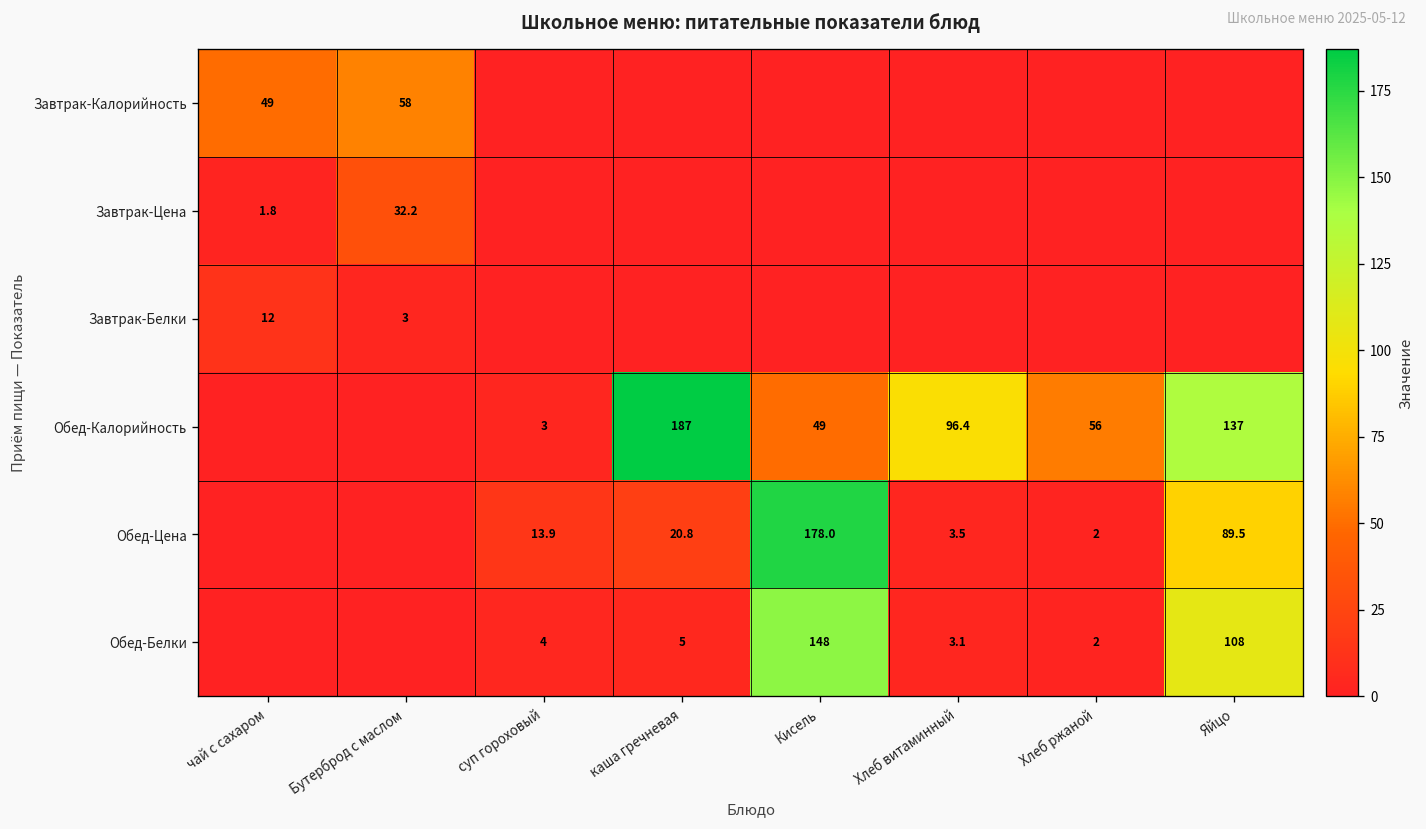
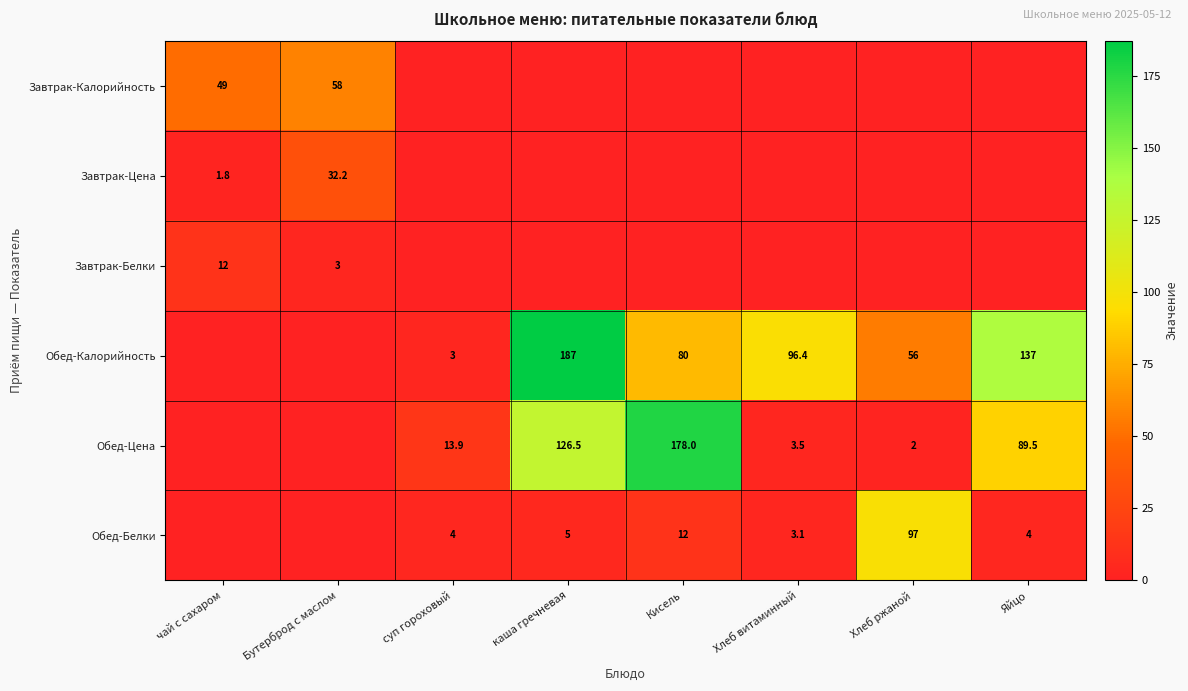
Обед-Калорийность, Кисель: 49 -> 80
Обед-Цена, каша гречневая: 20.8 -> 126.5
Обед-Белки, Кисель: 148 -> 12
Обед-Белки, Хлеб ржаной: 2 -> 97
Обед-Белки, Яйцо: 108 -> 4
